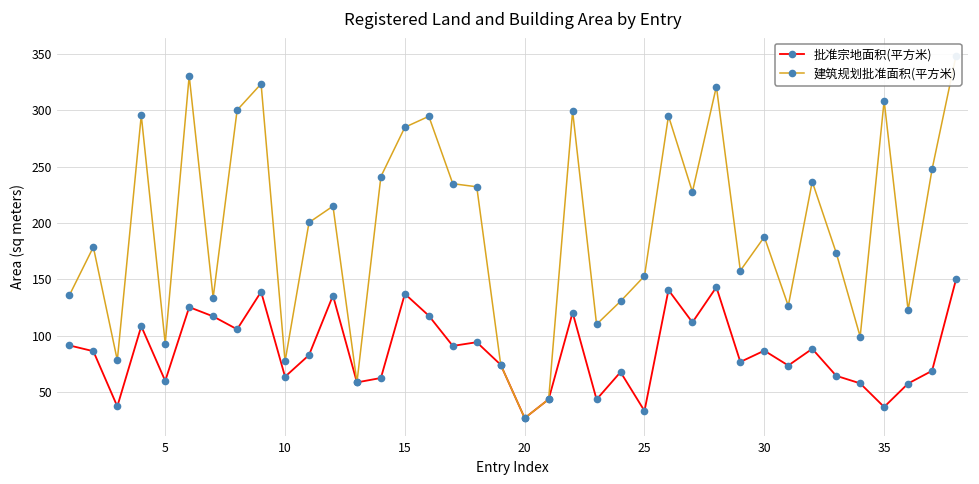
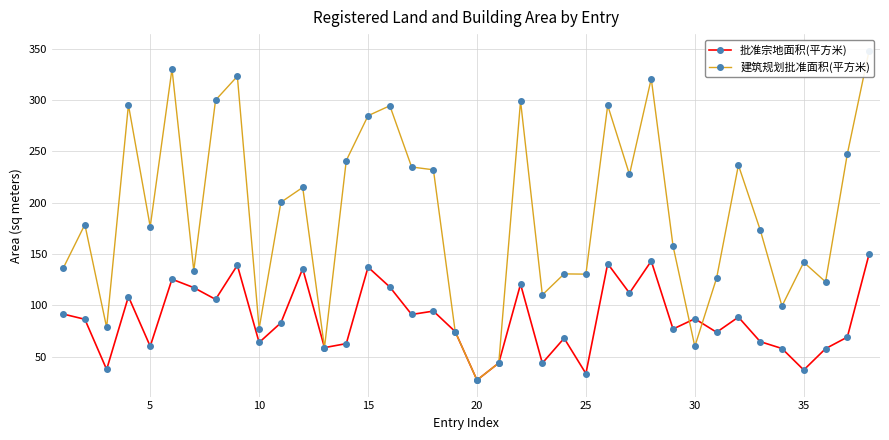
建筑规划批准面积(平方米), 5: 93 -> 177
建筑规划批准面积(平方米), 25: 153 -> 130
建筑规划批准面积(平方米), 30: 188 -> 60
建筑规划批准面积(平方米), 35: 308 -> 142
